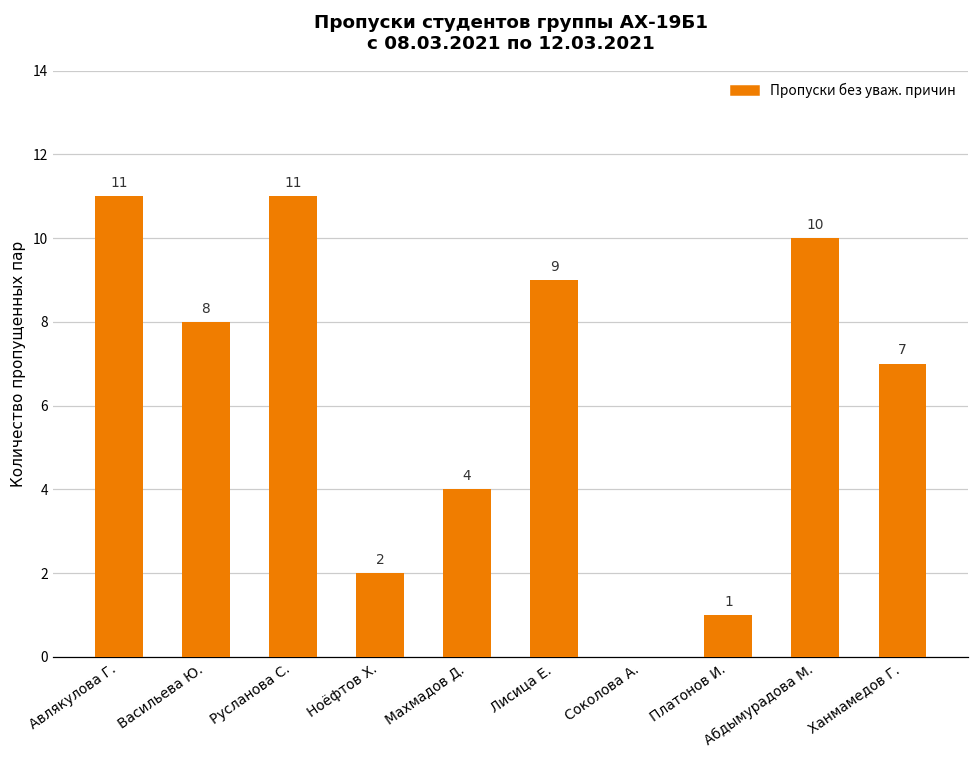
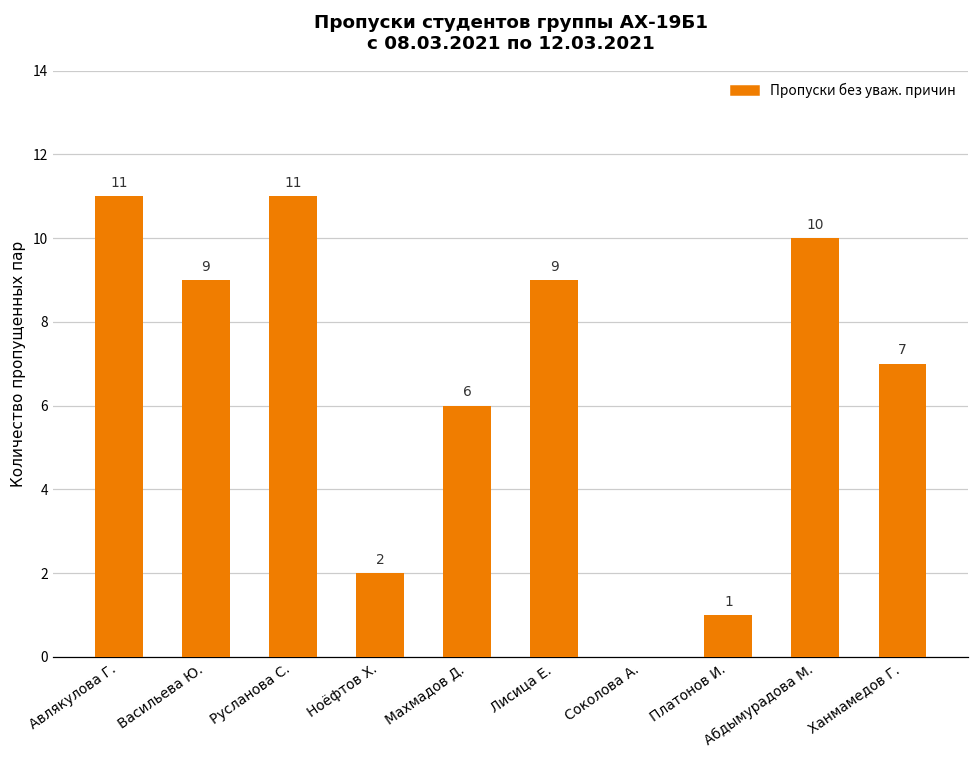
Васильева Ю.: 8 -> 9
Махмадов Д.: 4 -> 6
